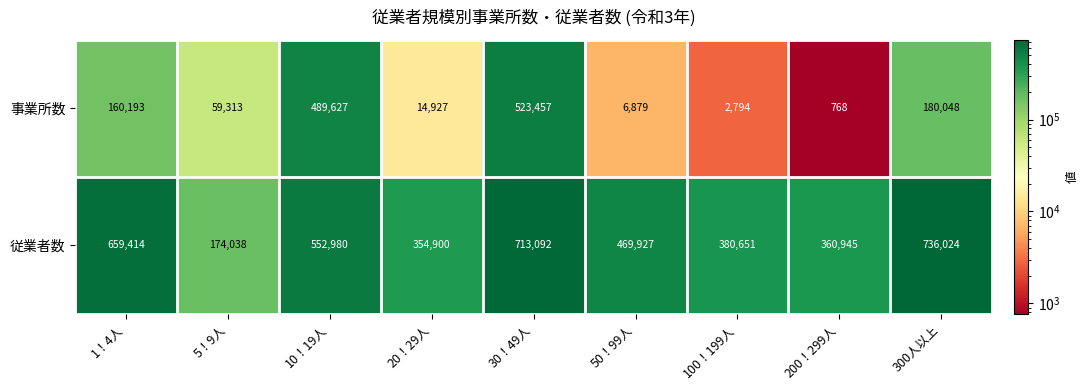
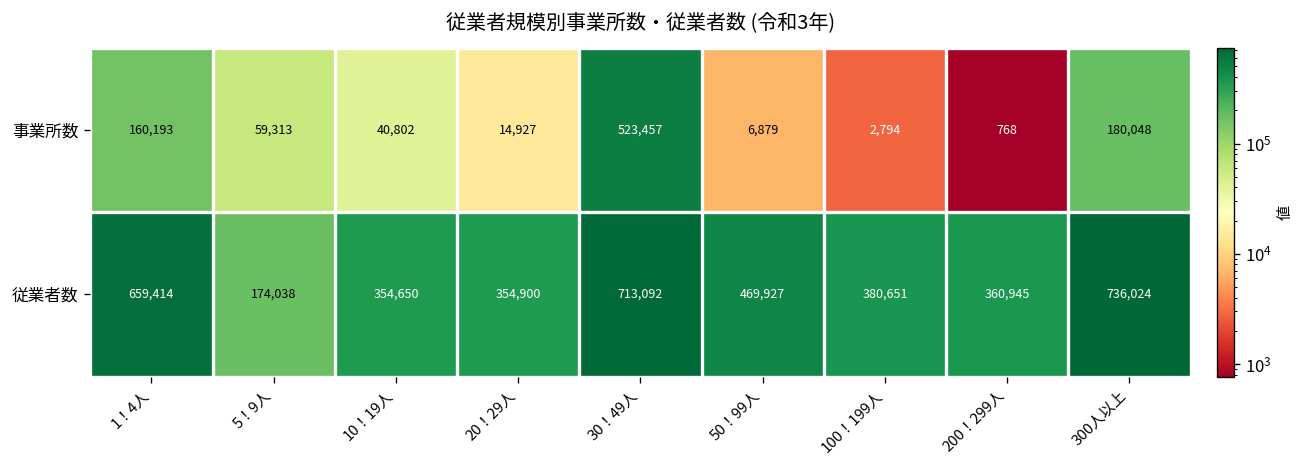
事業所数, 10！19人: 489,627 -> 40,802
従業者数, 10！19人: 552,980 -> 354,650
